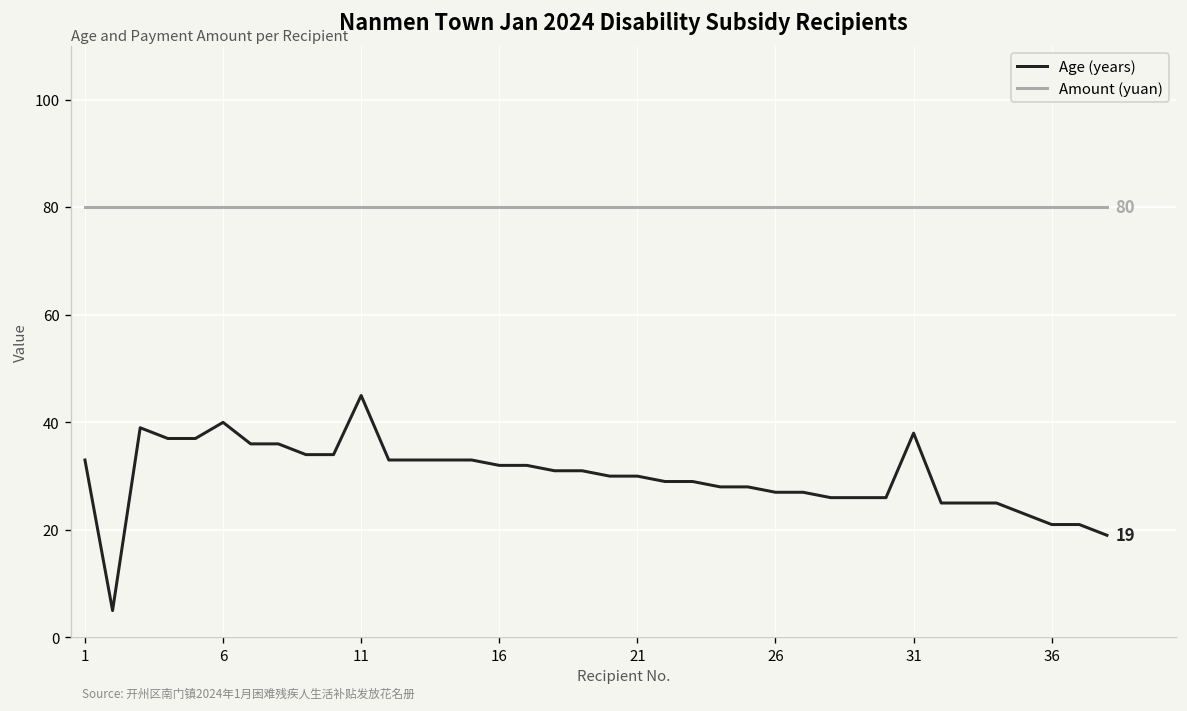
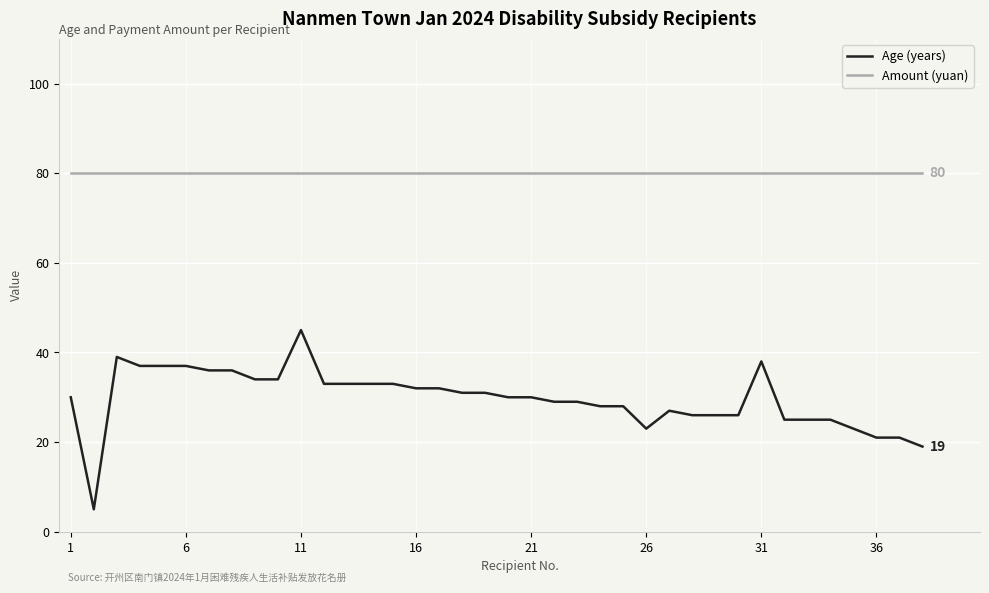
Age (years), 1: 33 -> 30
Age (years), 6: 40 -> 37
Age (years), 26: 27 -> 23
